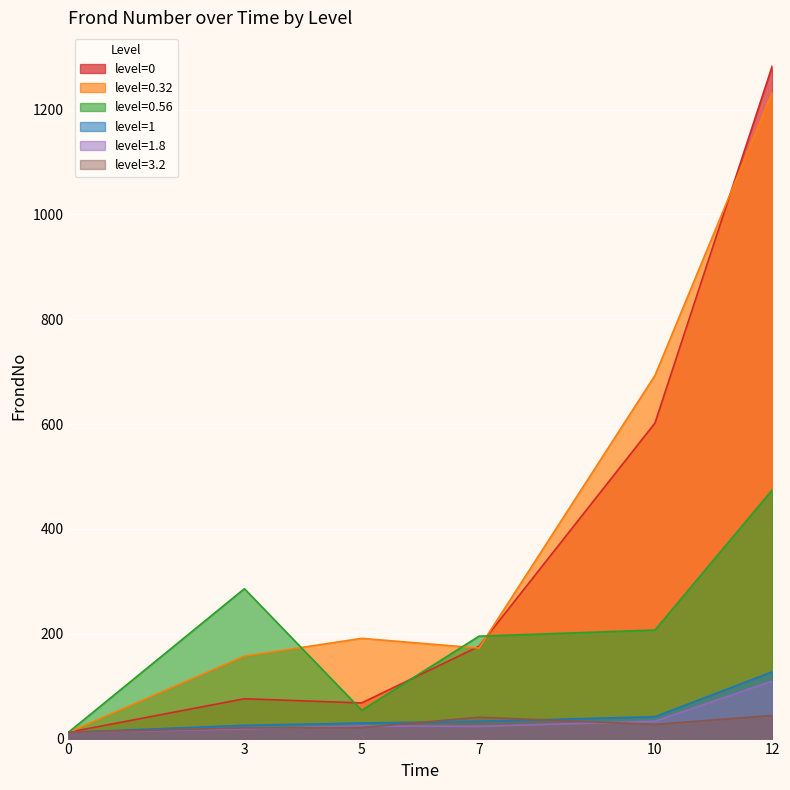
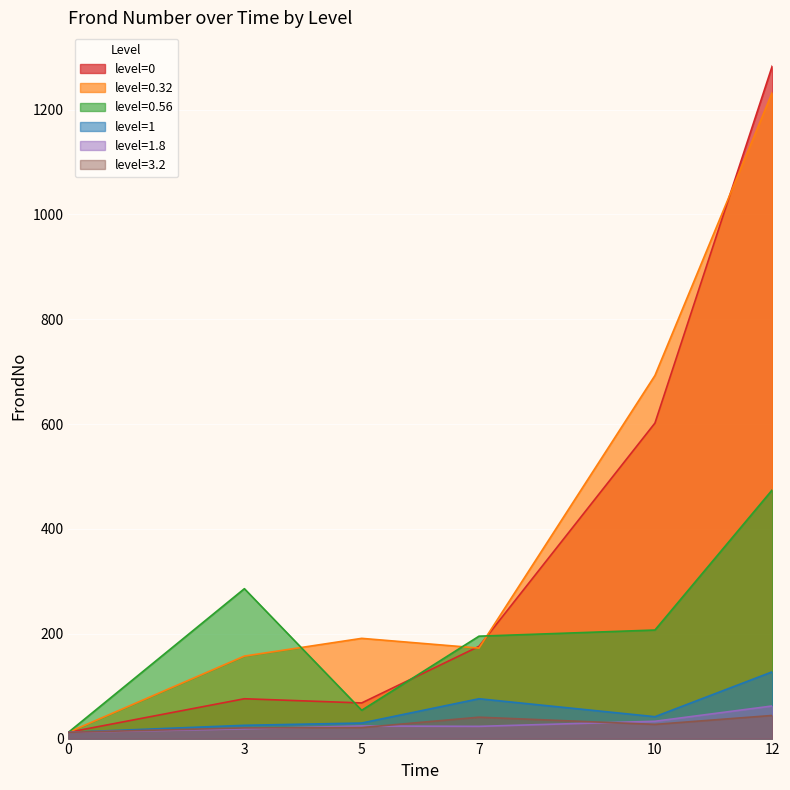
level=1, 7: 30 -> 80
level=1.8, 12: 110 -> 60
